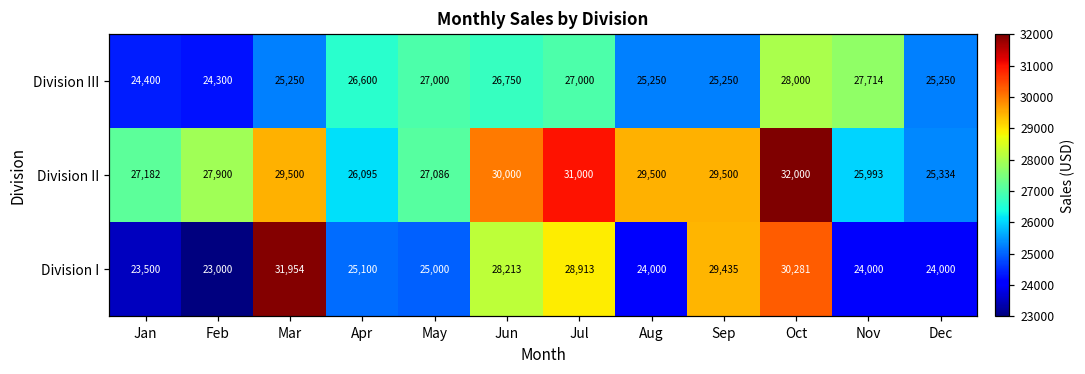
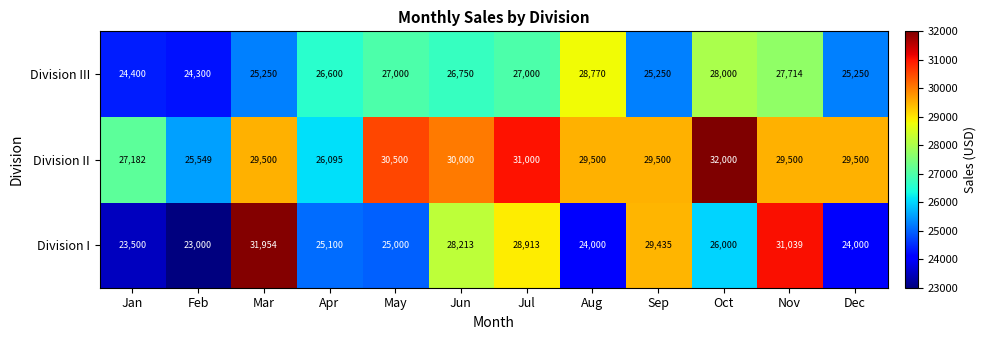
Division III, Aug: 25,250 -> 28,770
Division II, Feb: 27,900 -> 25,549
Division II, May: 27,086 -> 30,500
Division II, Nov: 25,993 -> 29,500
Division II, Dec: 25,334 -> 29,500
Division I, Oct: 30,281 -> 26,000
Division I, Nov: 24,000 -> 31,039
